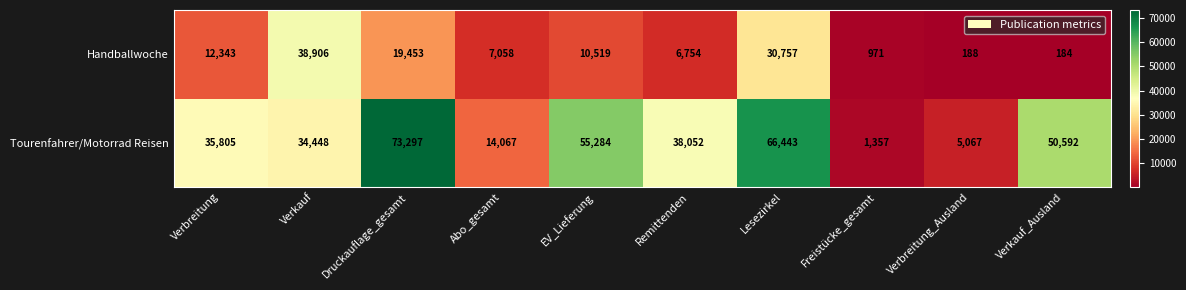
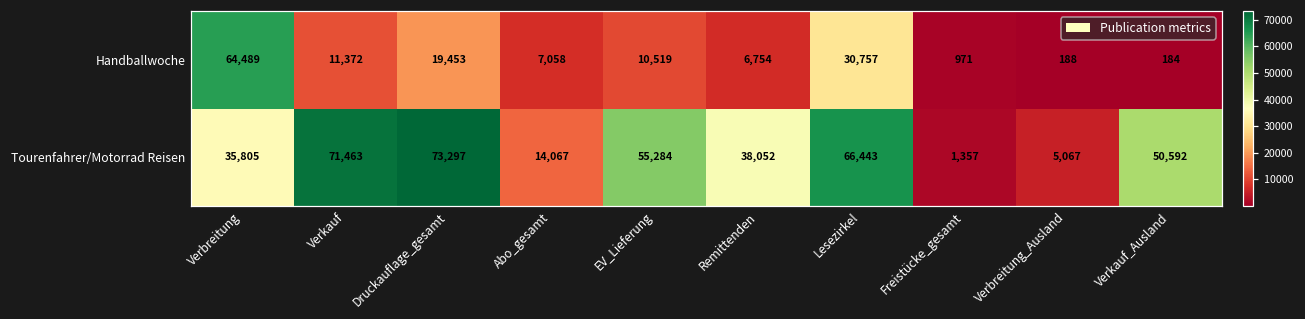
Handballwoche, Verbreitung: 12,343 -> 64,489
Handballwoche, Verkauf: 38,906 -> 11,372
Tourenfahrer/Motorrad Reisen, Verkauf: 34,448 -> 71,463
